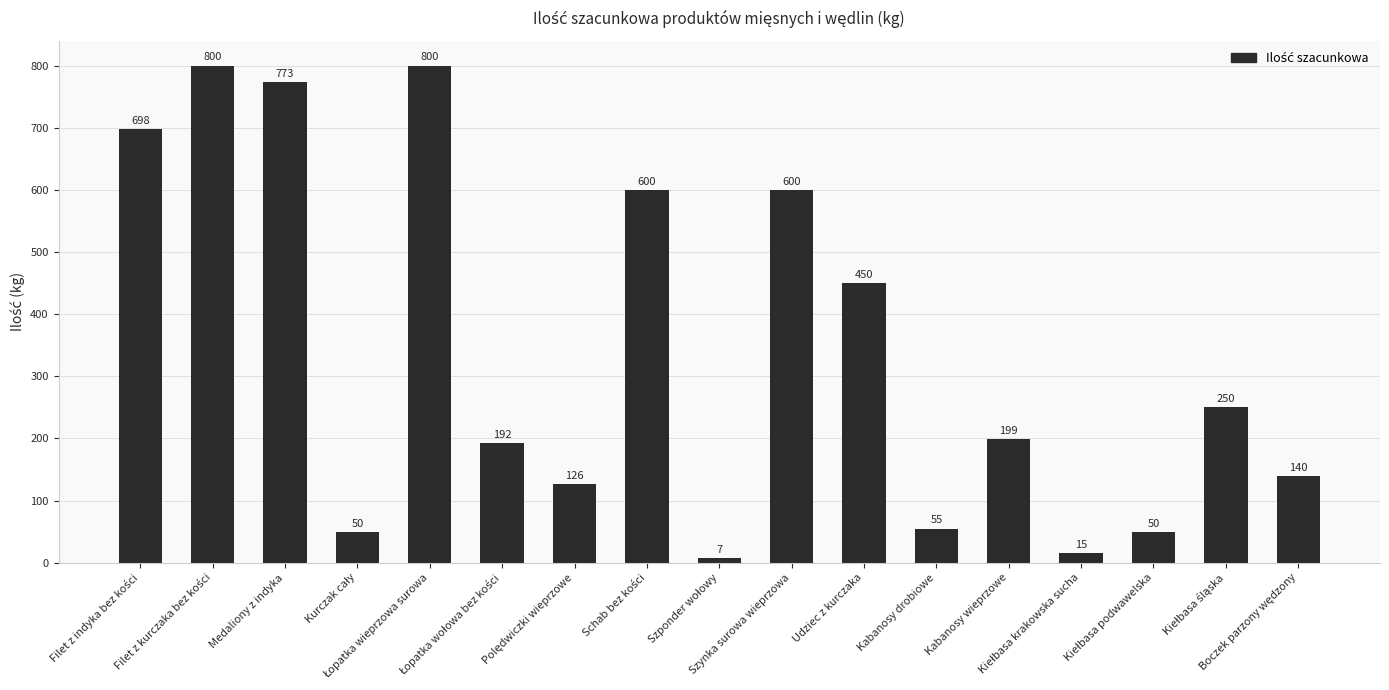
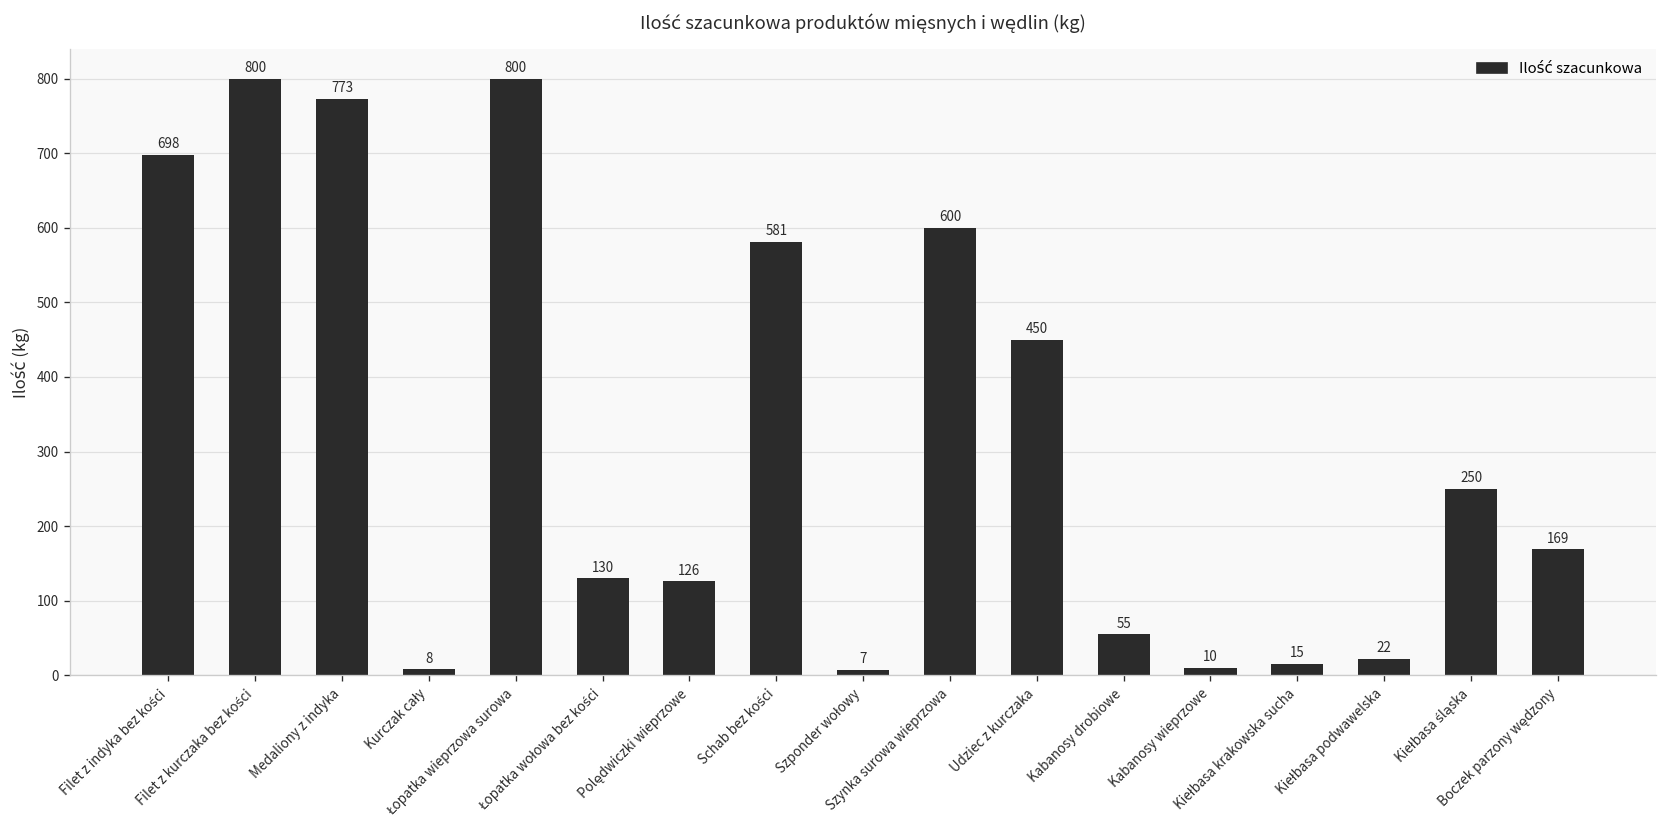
Kurczak cały: 50 -> 8
Łopatka wołowa bez kości: 192 -> 130
Schab bez kości: 600 -> 581
Kabanosy wieprzowe: 199 -> 10
Kiełbasa podwawelska: 50 -> 22
Boczek parzony wędzony: 140 -> 169
